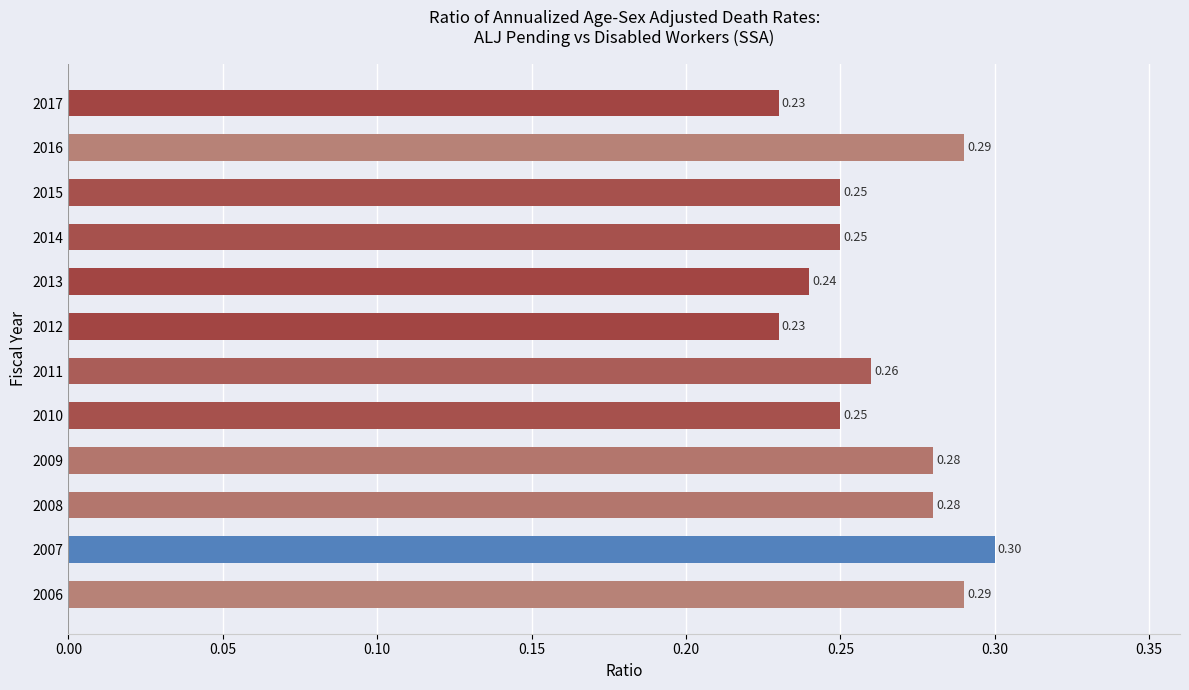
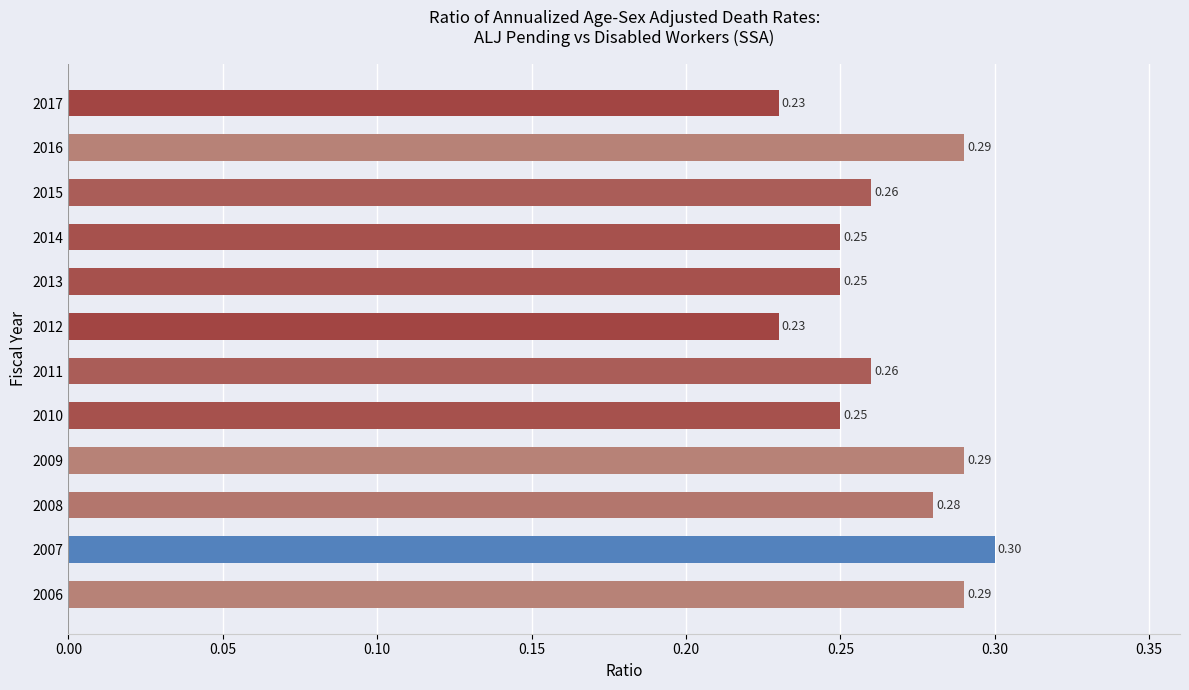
2015: 0.25 -> 0.26
2013: 0.24 -> 0.25
2009: 0.28 -> 0.29
